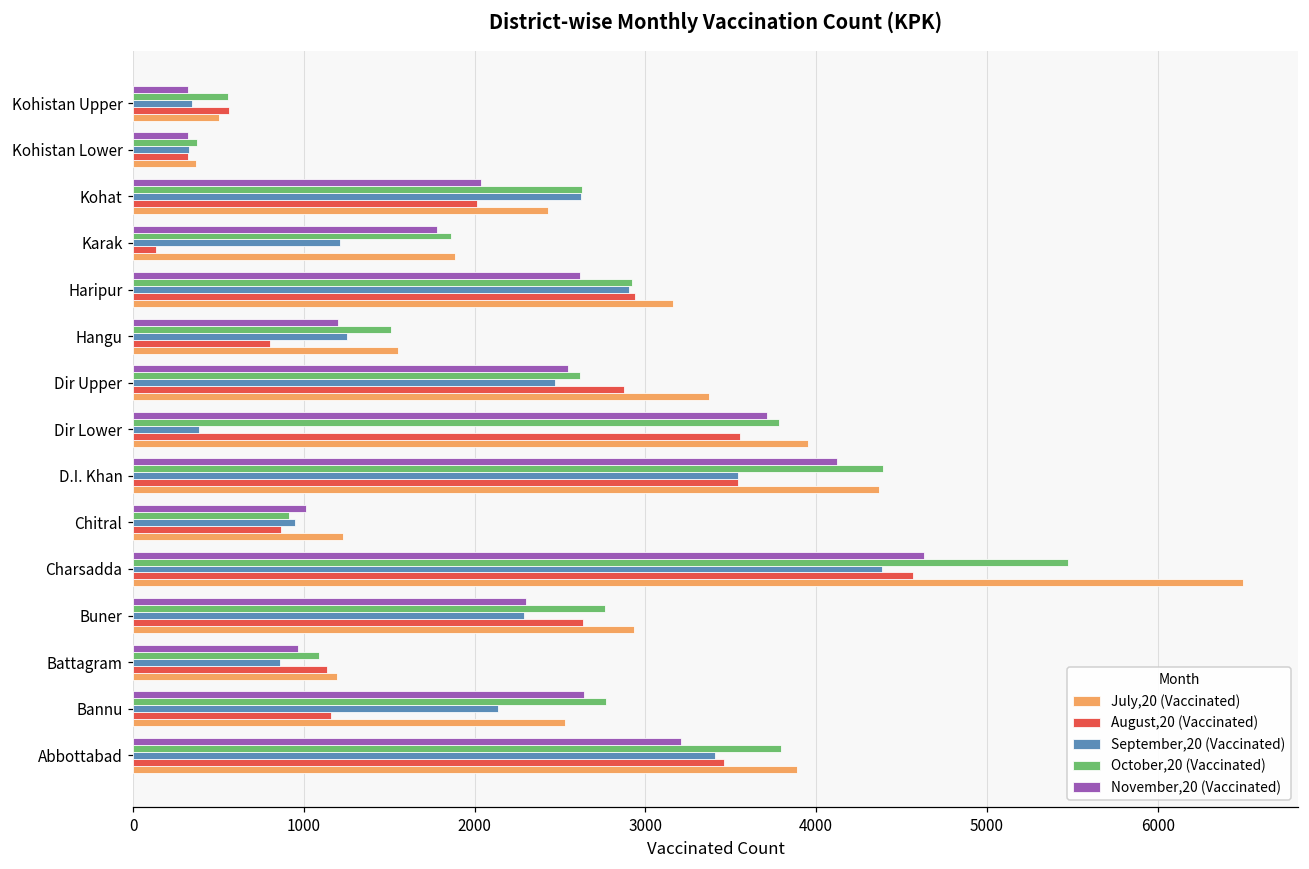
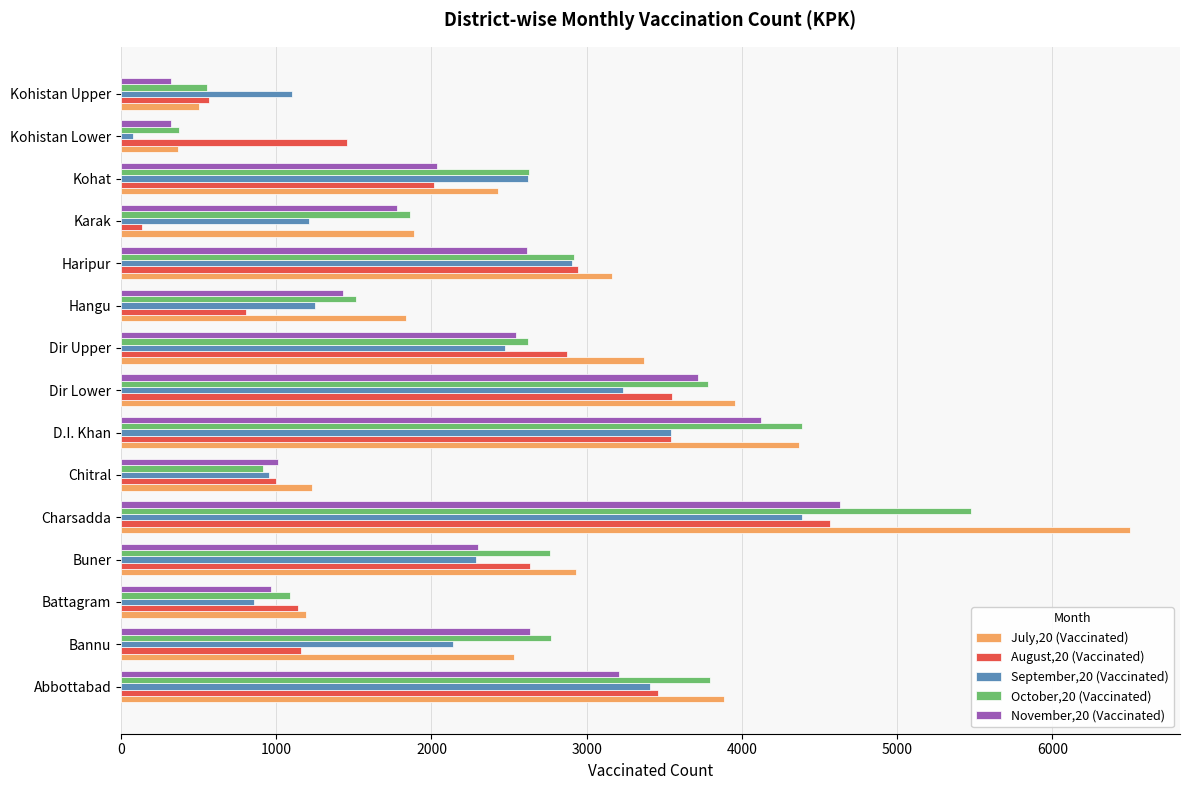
September,20 (Vaccinated), Kohistan Upper: 350 -> 1100
September,20 (Vaccinated), Kohistan Lower: 330 -> 80
August,20 (Vaccinated), Kohistan Lower: 320 -> 1460
November,20 (Vaccinated), Hangu: 1200 -> 1430
July,20 (Vaccinated), Hangu: 1550 -> 1840
September,20 (Vaccinated), Dir Lower: 390 -> 3230
August,20 (Vaccinated), Chitral: 870 -> 1000
